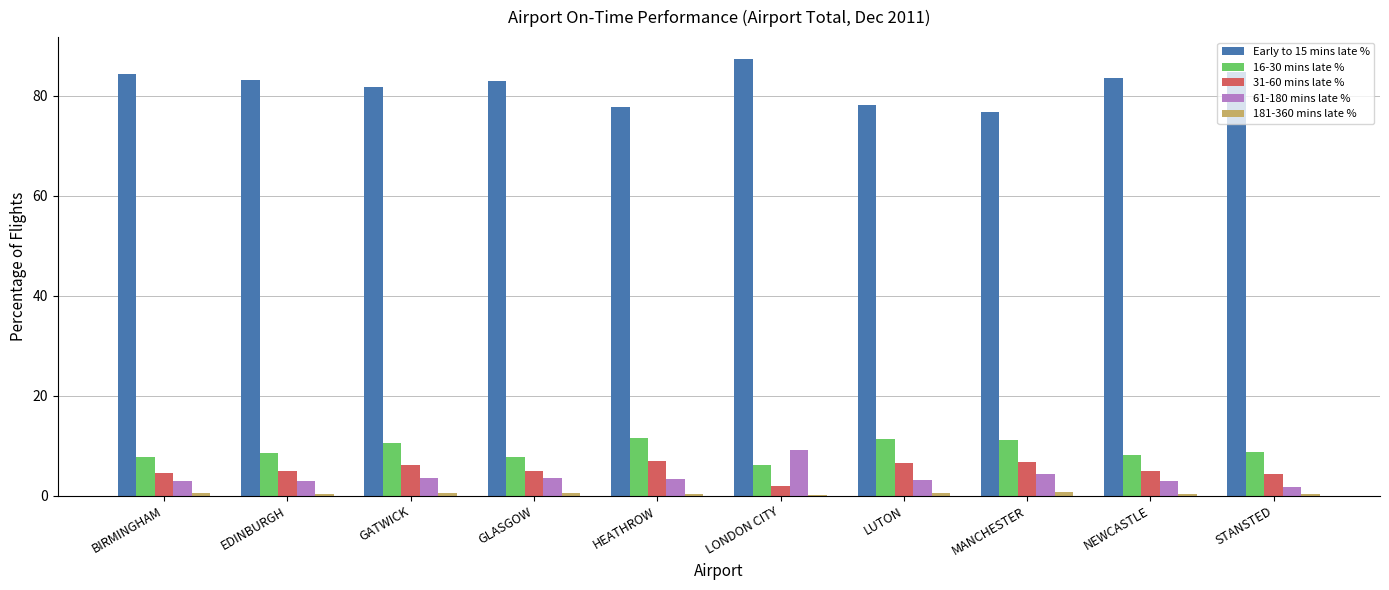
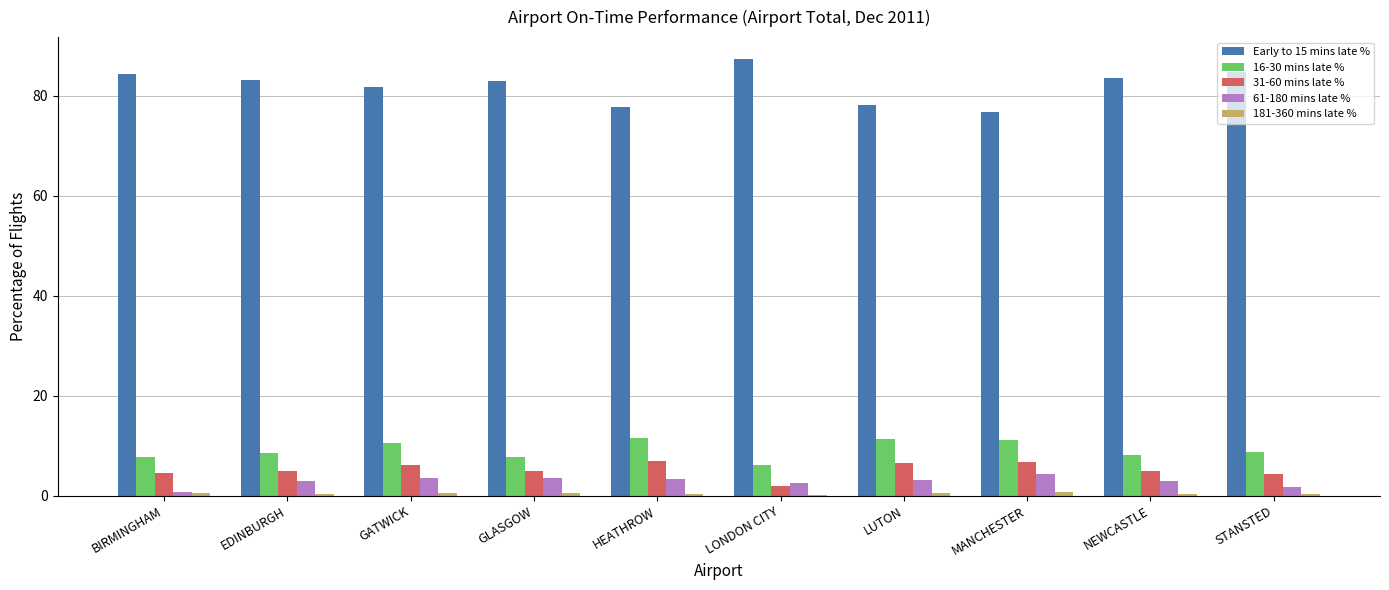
61-180 mins late %, BIRMINGHAM: 3 -> 1
61-180 mins late %, LONDON CITY: 9 -> 2
